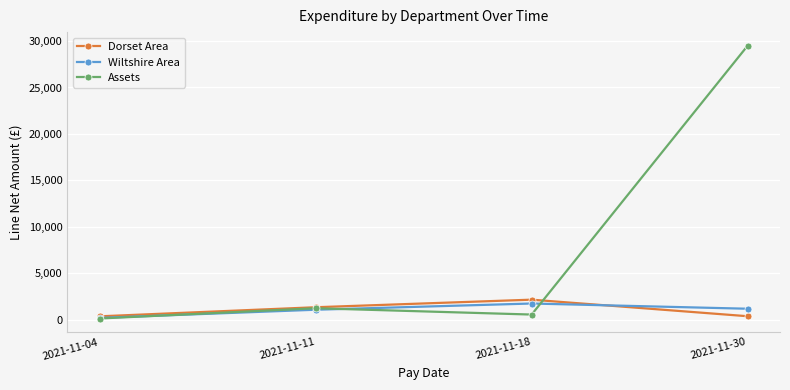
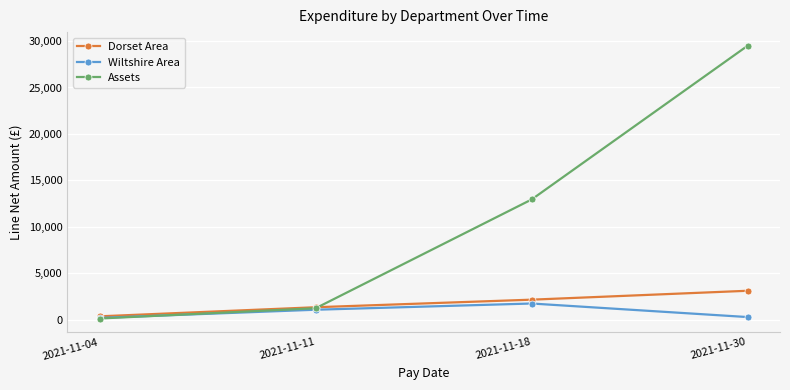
Assets, 2021-11-18: 1,000 -> 13,000
Dorset Area, 2021-11-30: 0 -> 3,000
Wiltshire Area, 2021-11-30: 1,000 -> 0
